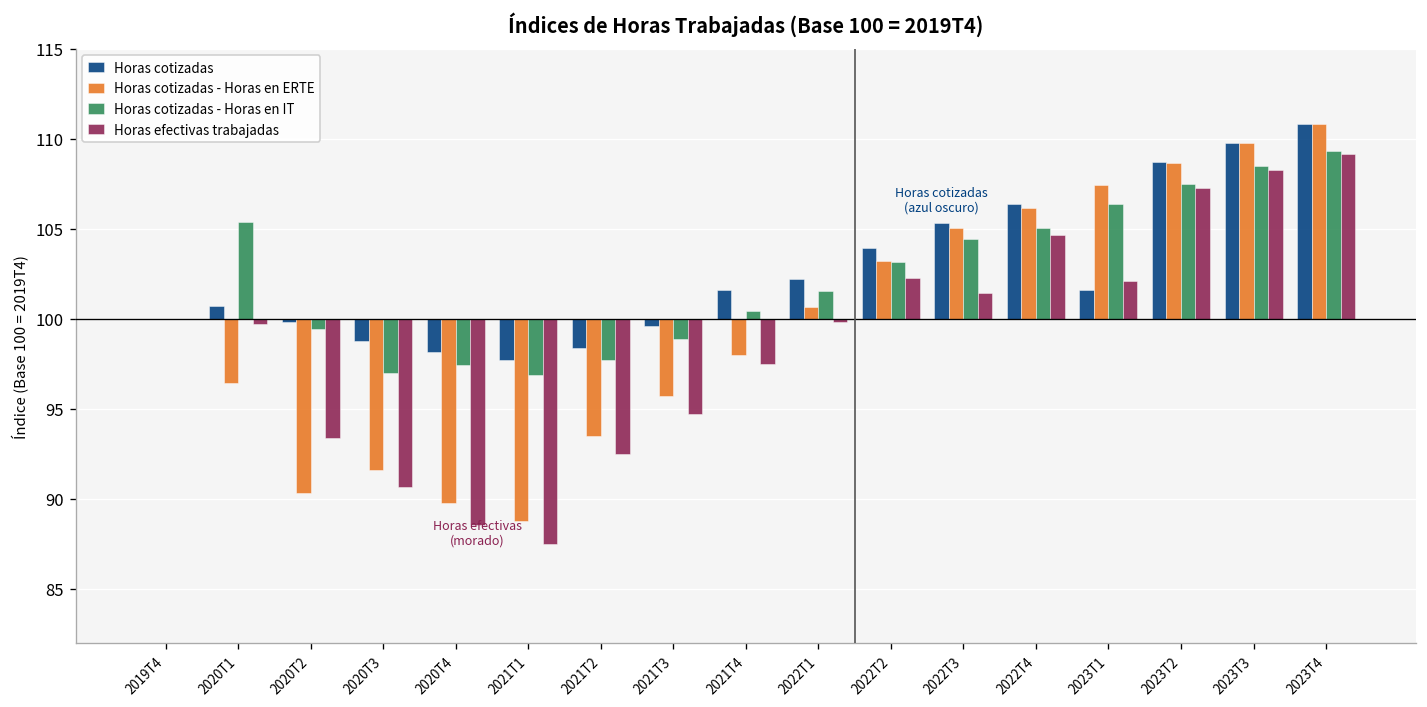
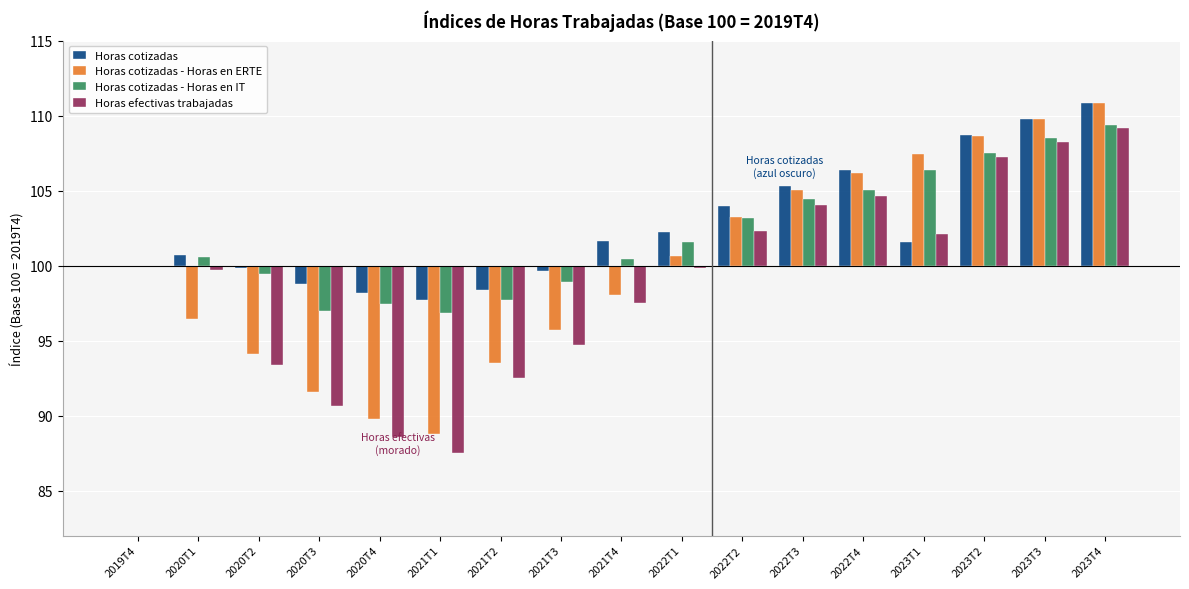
Horas cotizadas - Horas en IT, 2020T1: 105.4 -> 100.6
Horas cotizadas - Horas en ERTE, 2020T2: 90.3 -> 94.1
Horas efectivas trabajadas, 2022T3: 101.4 -> 104.0
